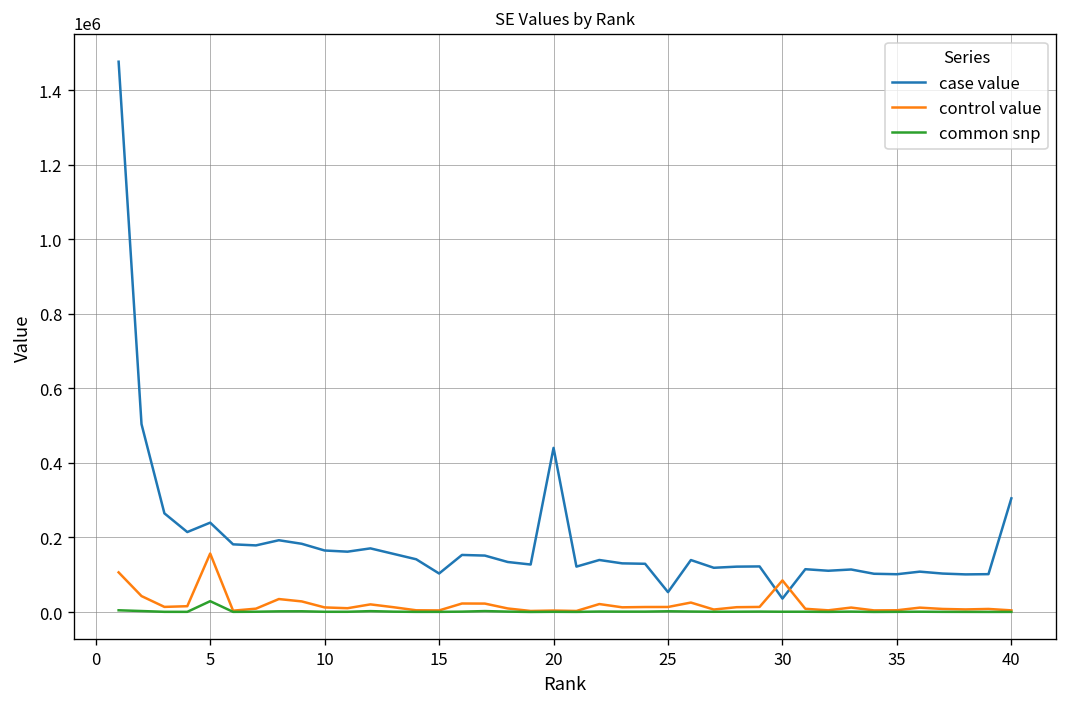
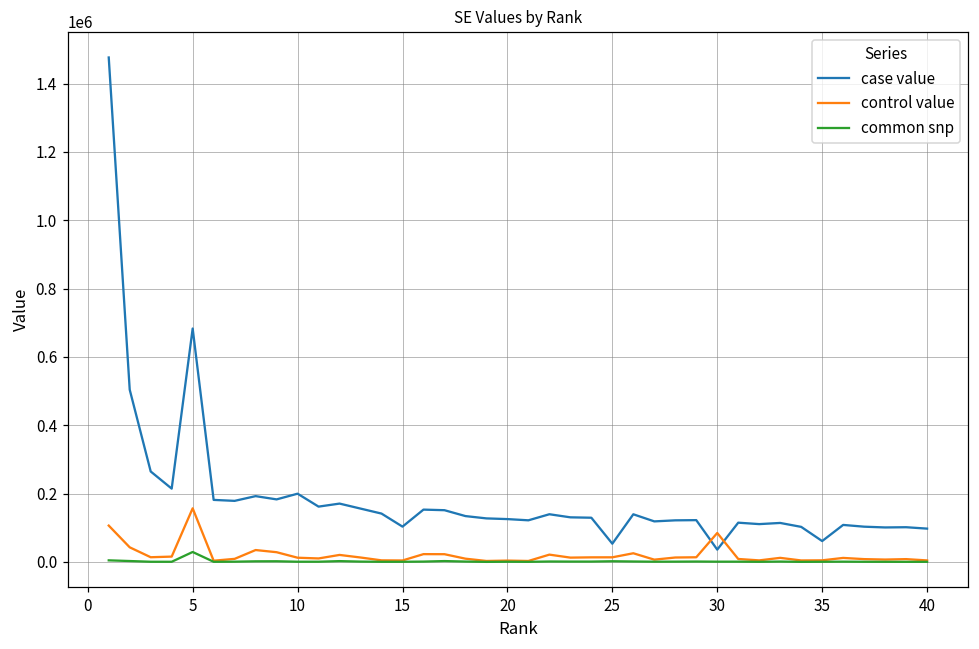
case value, 5: 240000 -> 680000
case value, 10: 170000 -> 200000
case value, 20: 440000 -> 130000
case value, 35: 100000 -> 60000
case value, 40: 300000 -> 100000
